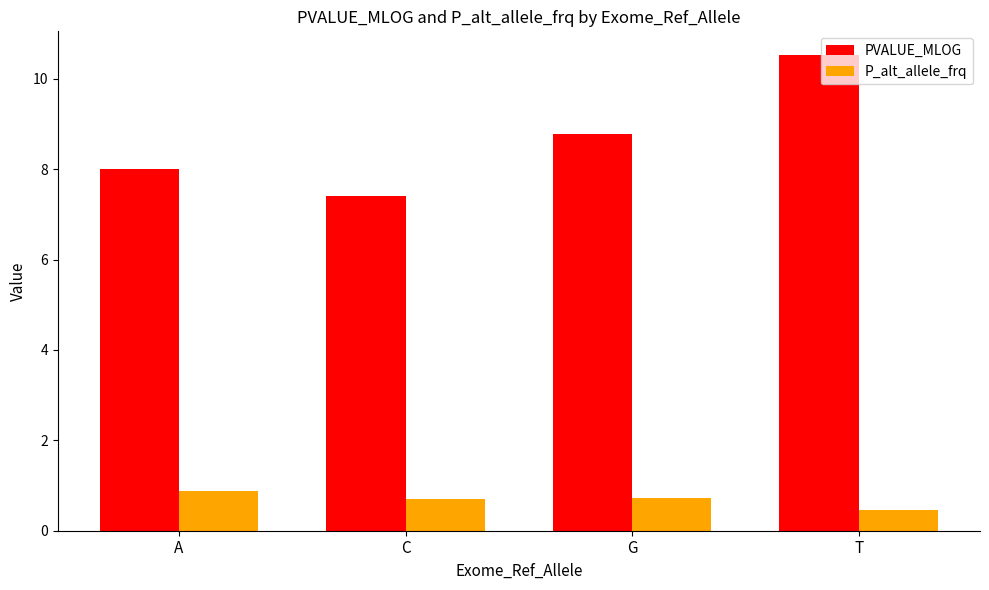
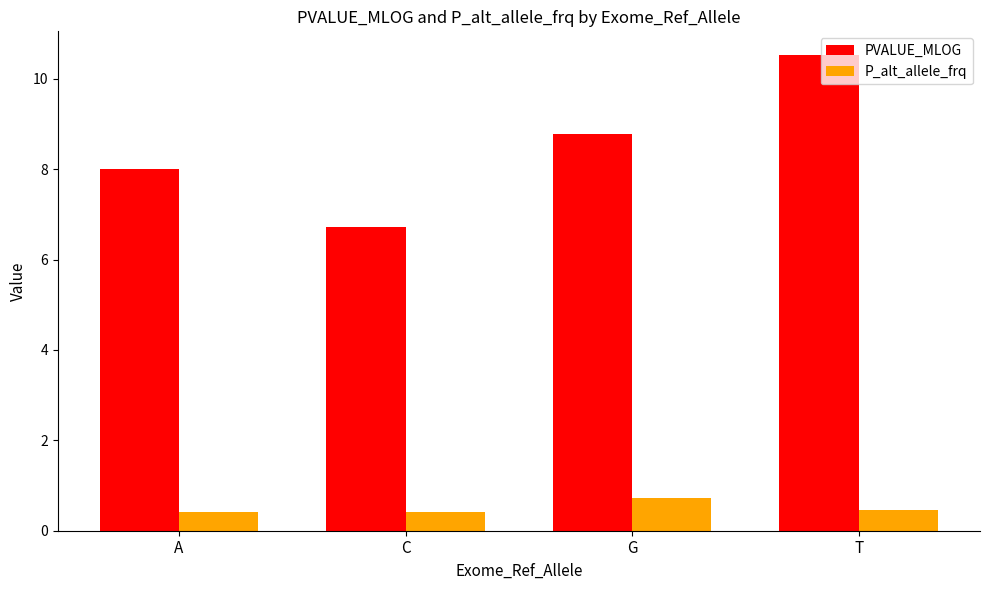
P_alt_allele_frq, A: 0.9 -> 0.4
PVALUE_MLOG, C: 7.4 -> 6.7
P_alt_allele_frq, C: 0.7 -> 0.4
